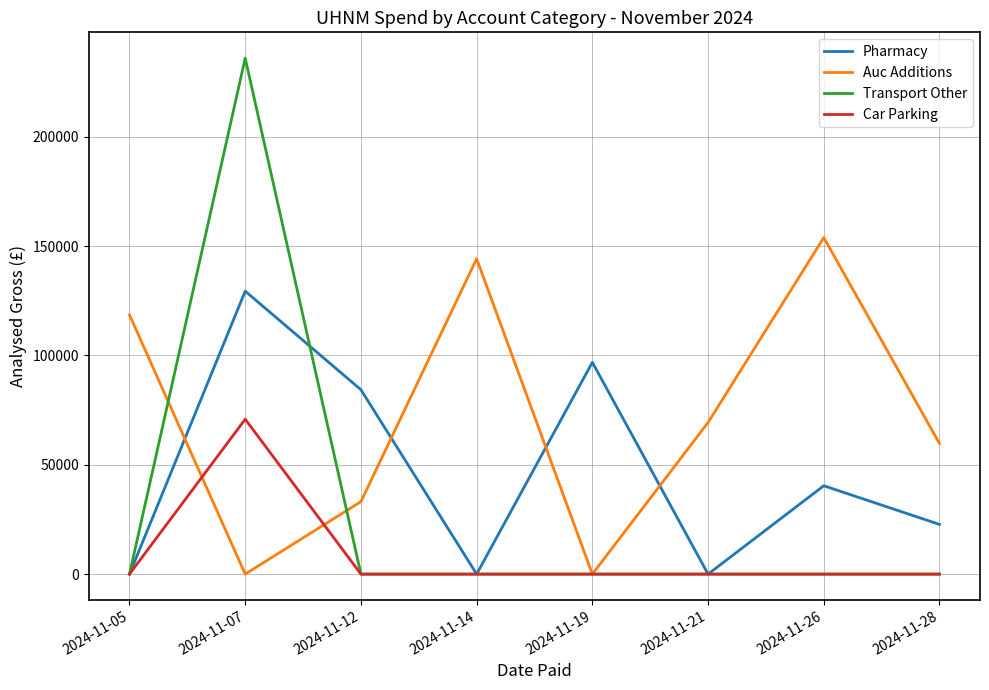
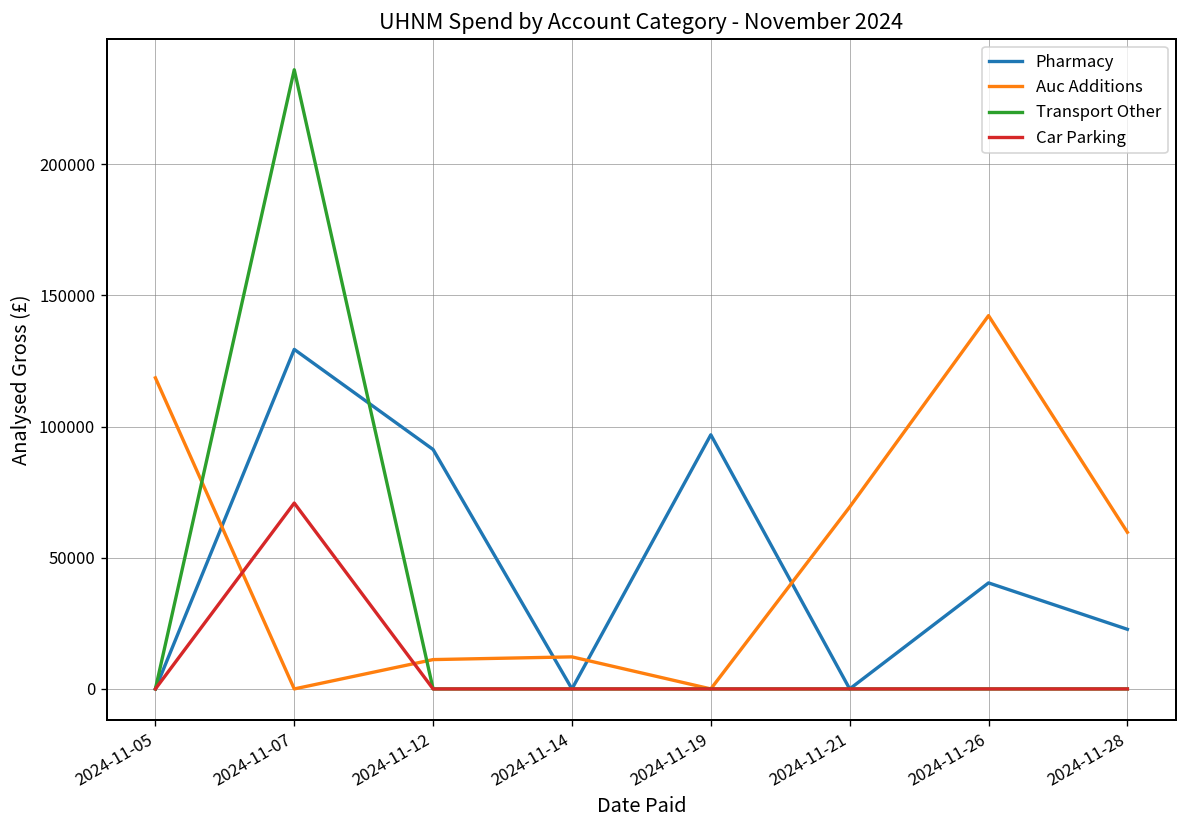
Pharmacy, 2024-11-12: 84000 -> 91000
Auc Additions, 2024-11-12: 33000 -> 11000
Auc Additions, 2024-11-14: 144000 -> 12000
Auc Additions, 2024-11-26: 154000 -> 142000
